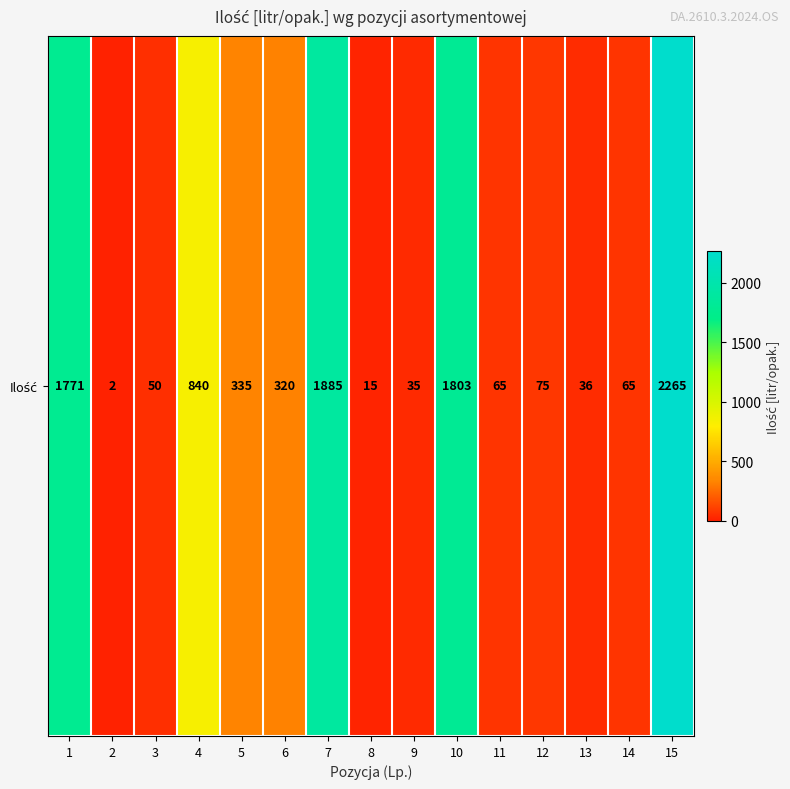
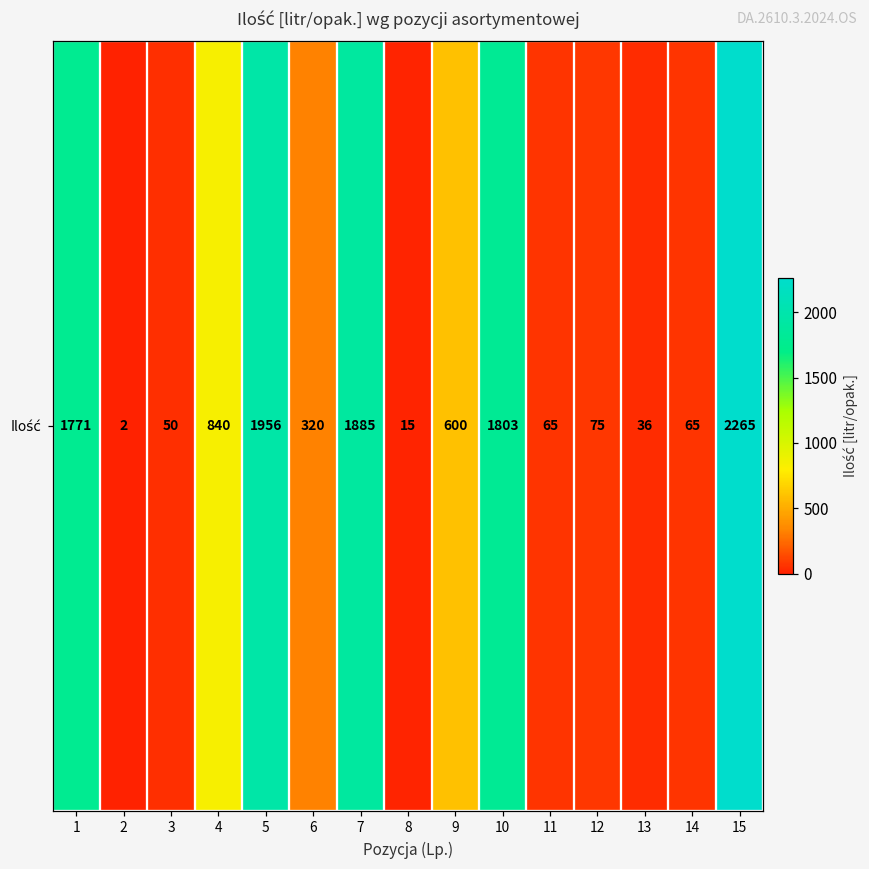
Ilość, 5: 335 -> 1956
Ilość, 9: 35 -> 600
